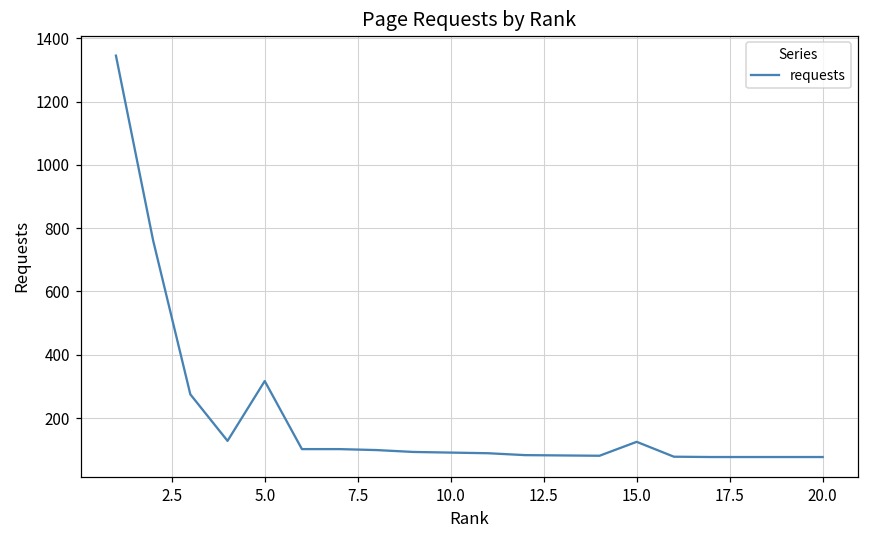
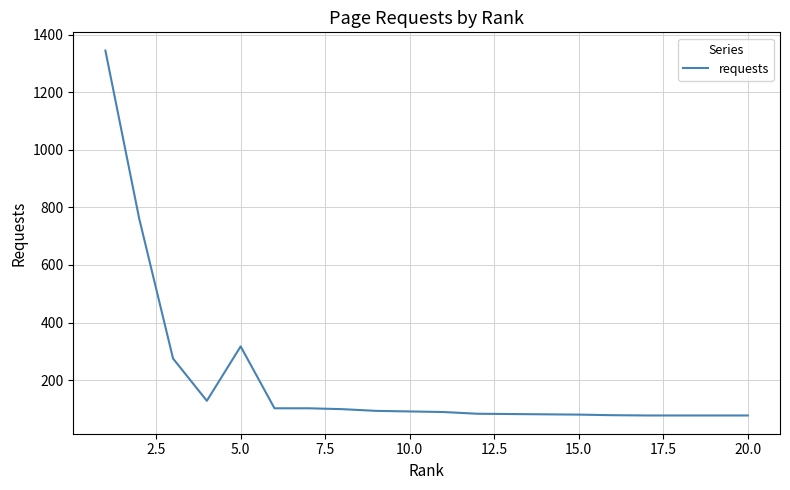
15.0: 130 -> 80
